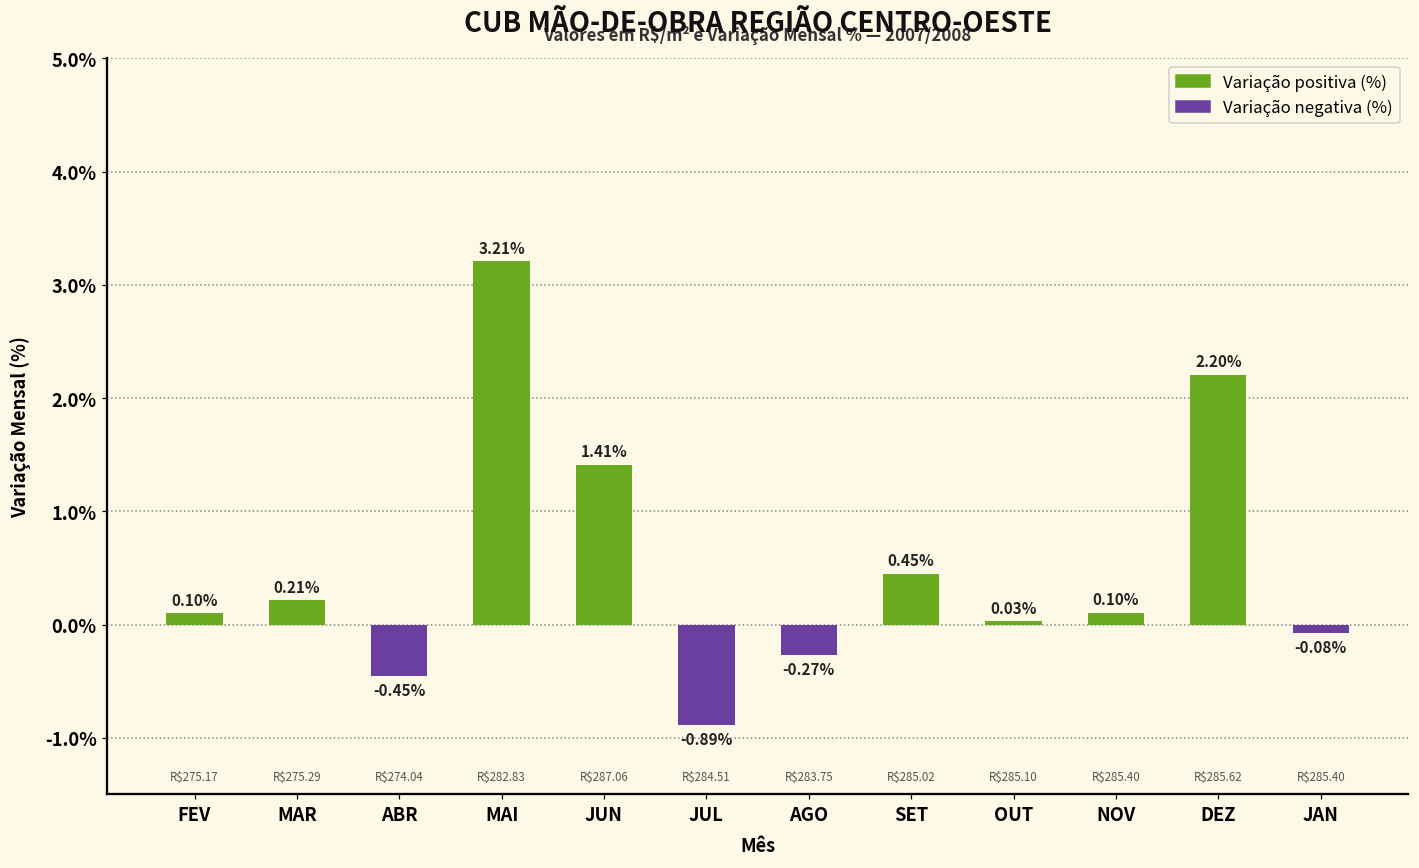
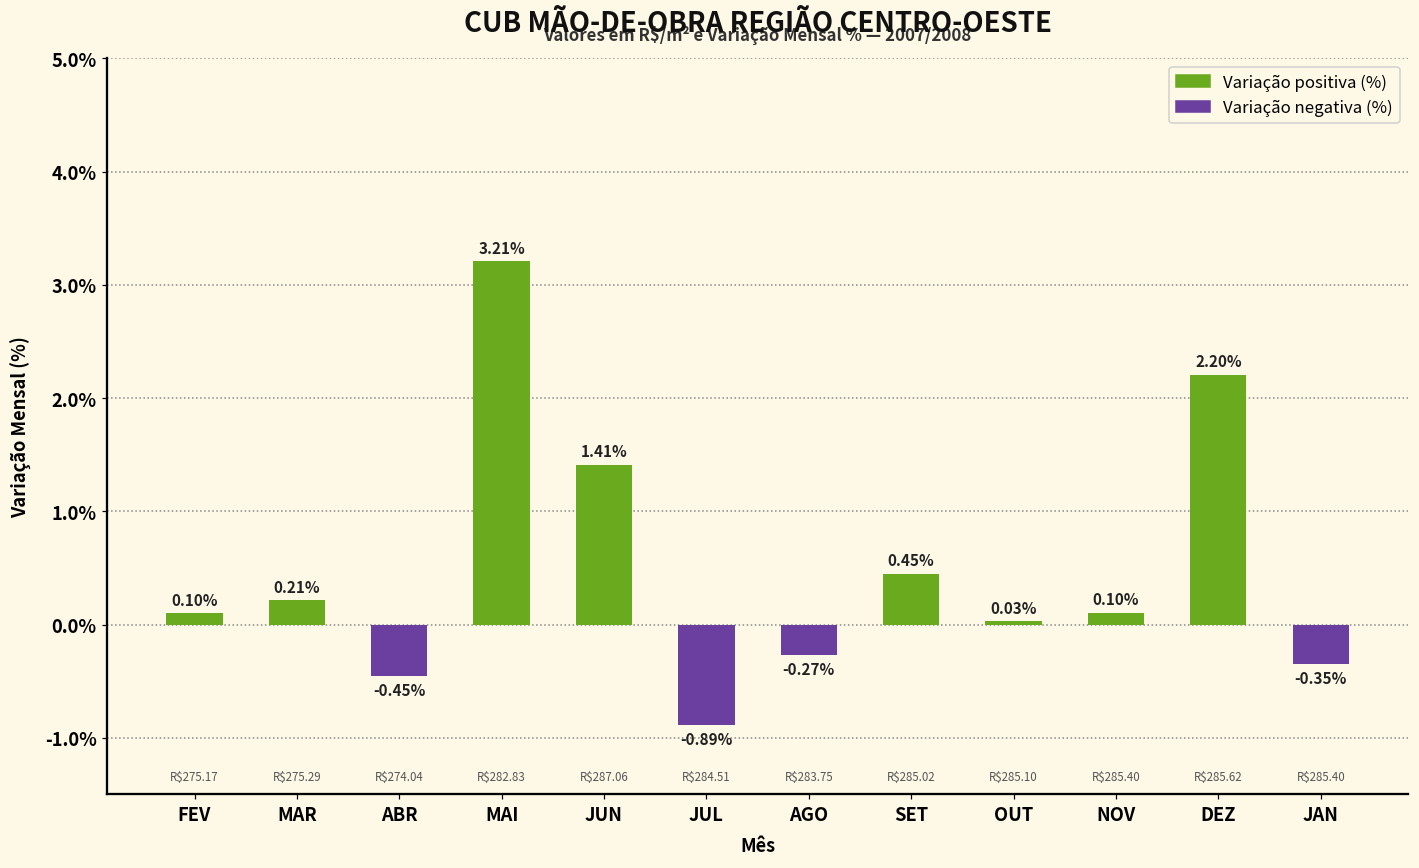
JAN: -0.08% -> -0.35%
